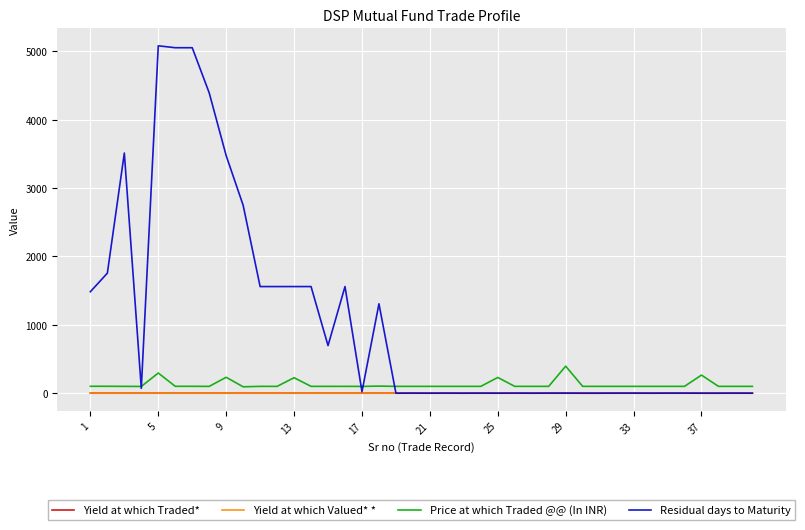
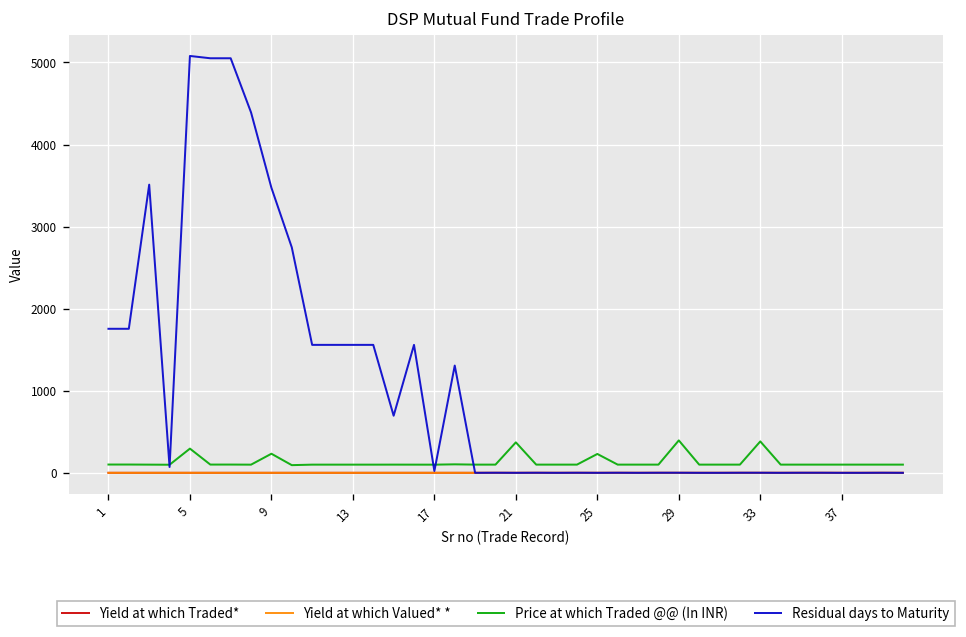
Residual days to Maturity, 1: 1500 -> 1800
Price at which Traded @@ (In INR), 13: 200 -> 100
Price at which Traded @@ (In INR), 21: 100 -> 400
Price at which Traded @@ (In INR), 33: 100 -> 400
Price at which Traded @@ (In INR), 37: 300 -> 100
